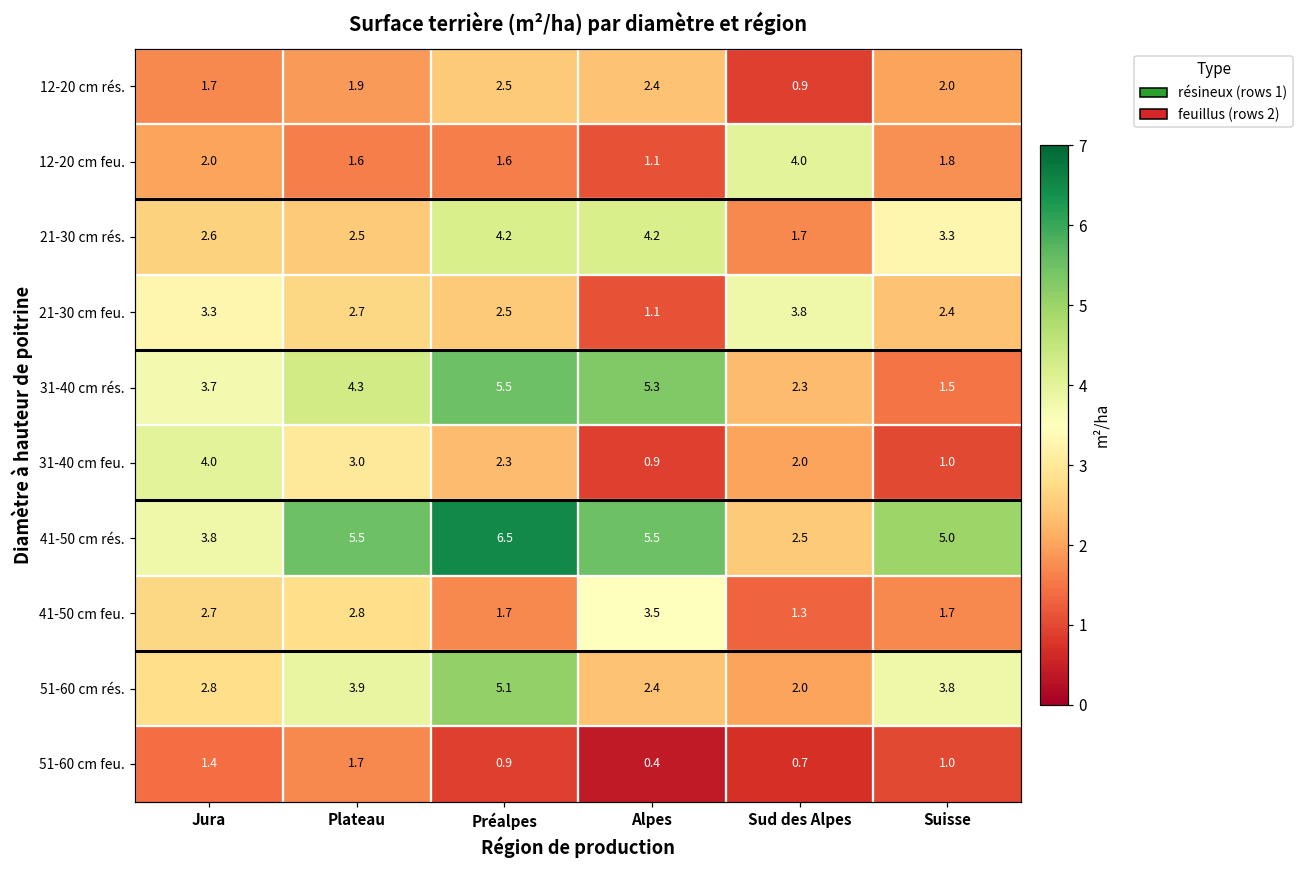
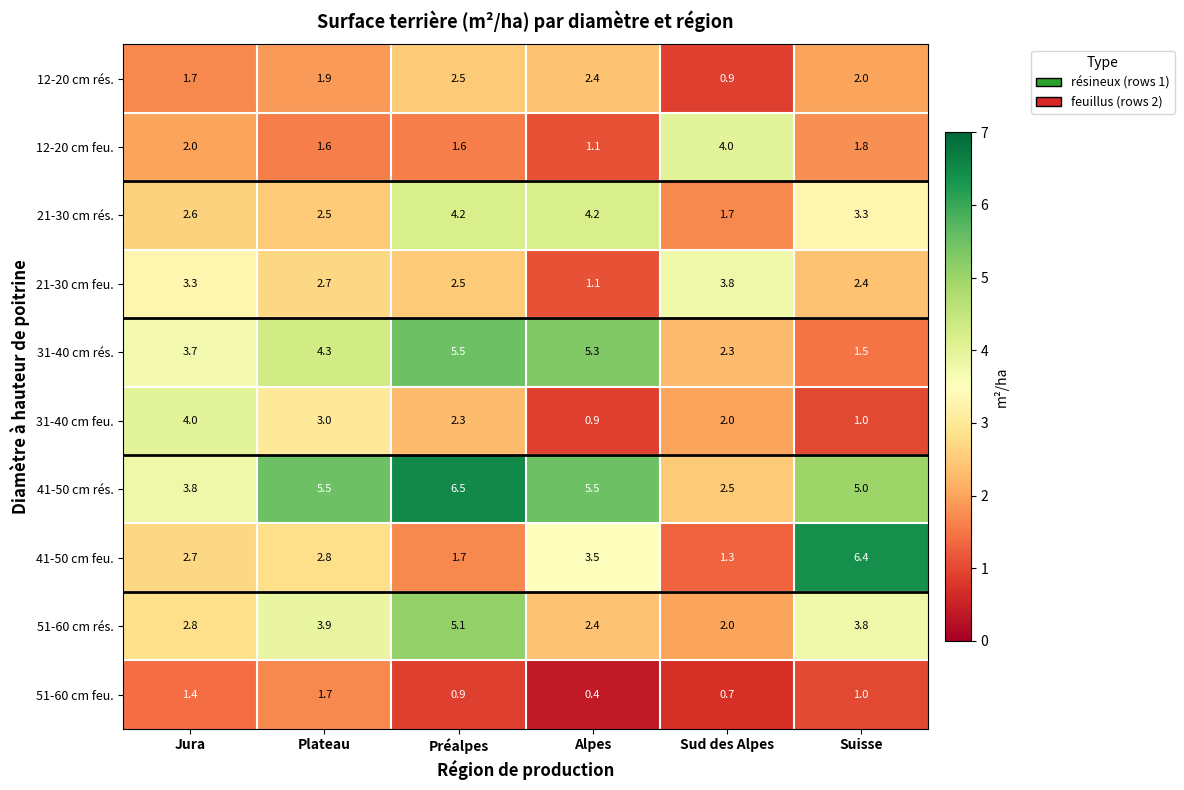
41-50 cm feu., Suisse: 1.7 -> 6.4
